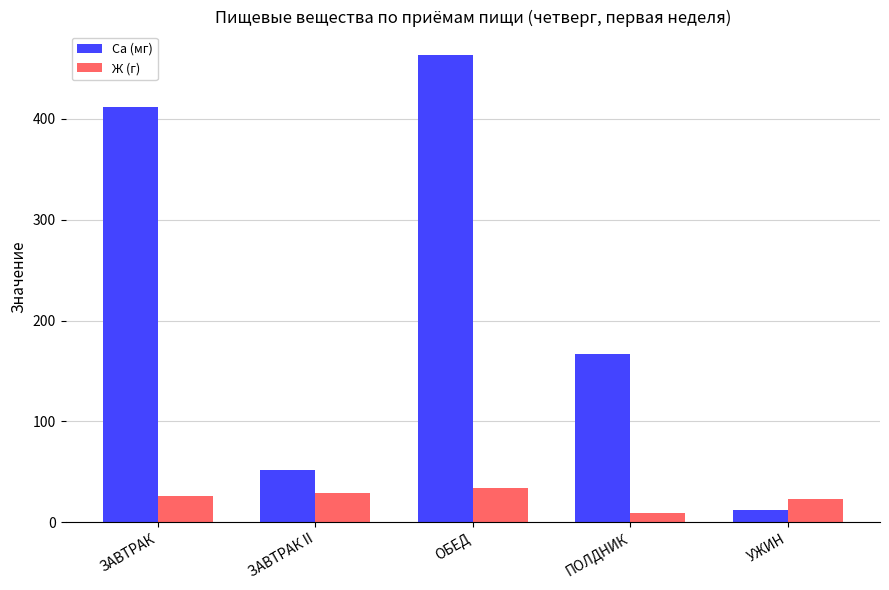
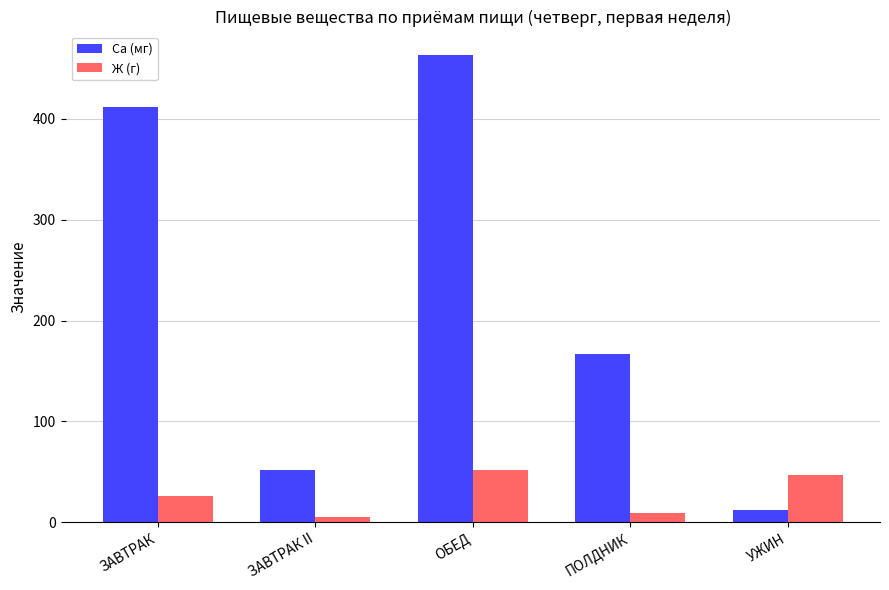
Ж (г), ЗАВТРАК II: 29 -> 5
Ж (г), ОБЕД: 34 -> 52
Ж (г), УЖИН: 23 -> 47
